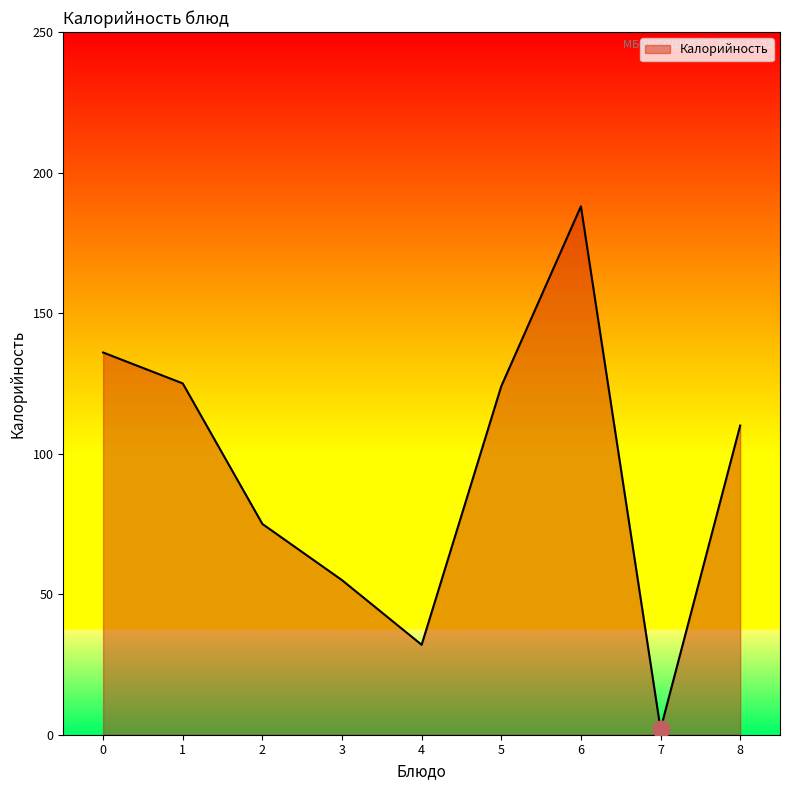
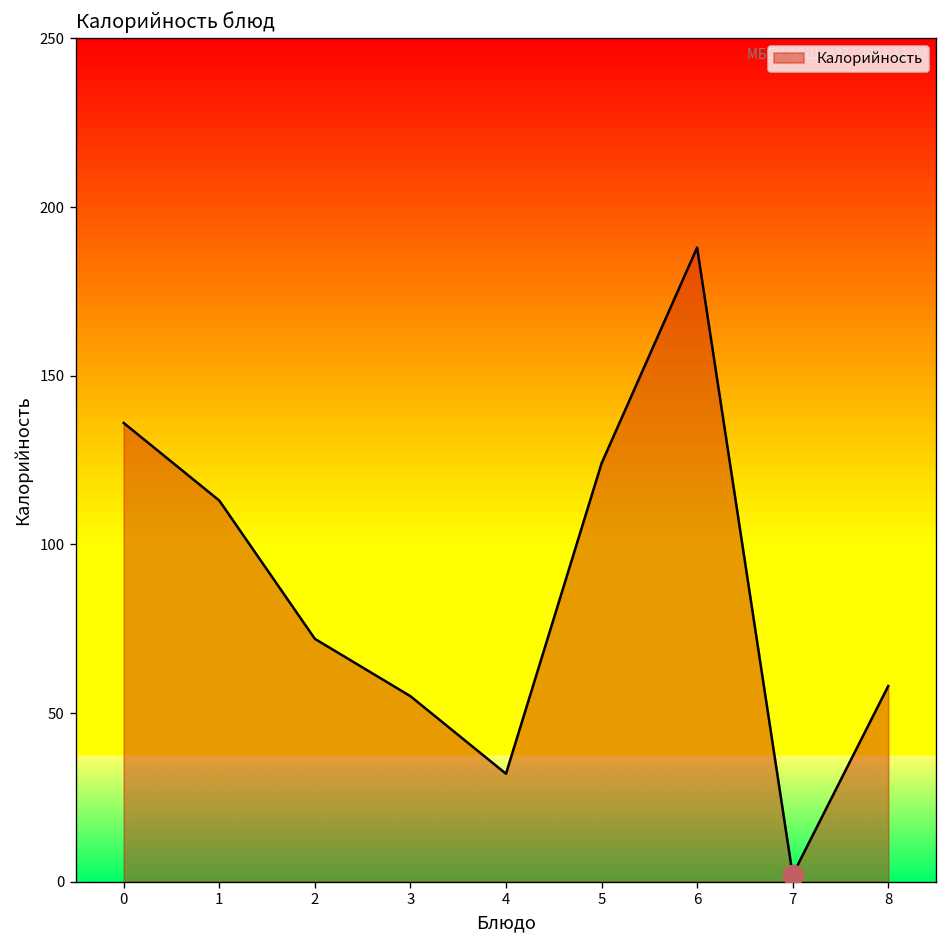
Калорийность, 1: 125 -> 113
Калорийность, 2: 75 -> 72
Калорийность, 8: 110 -> 58
